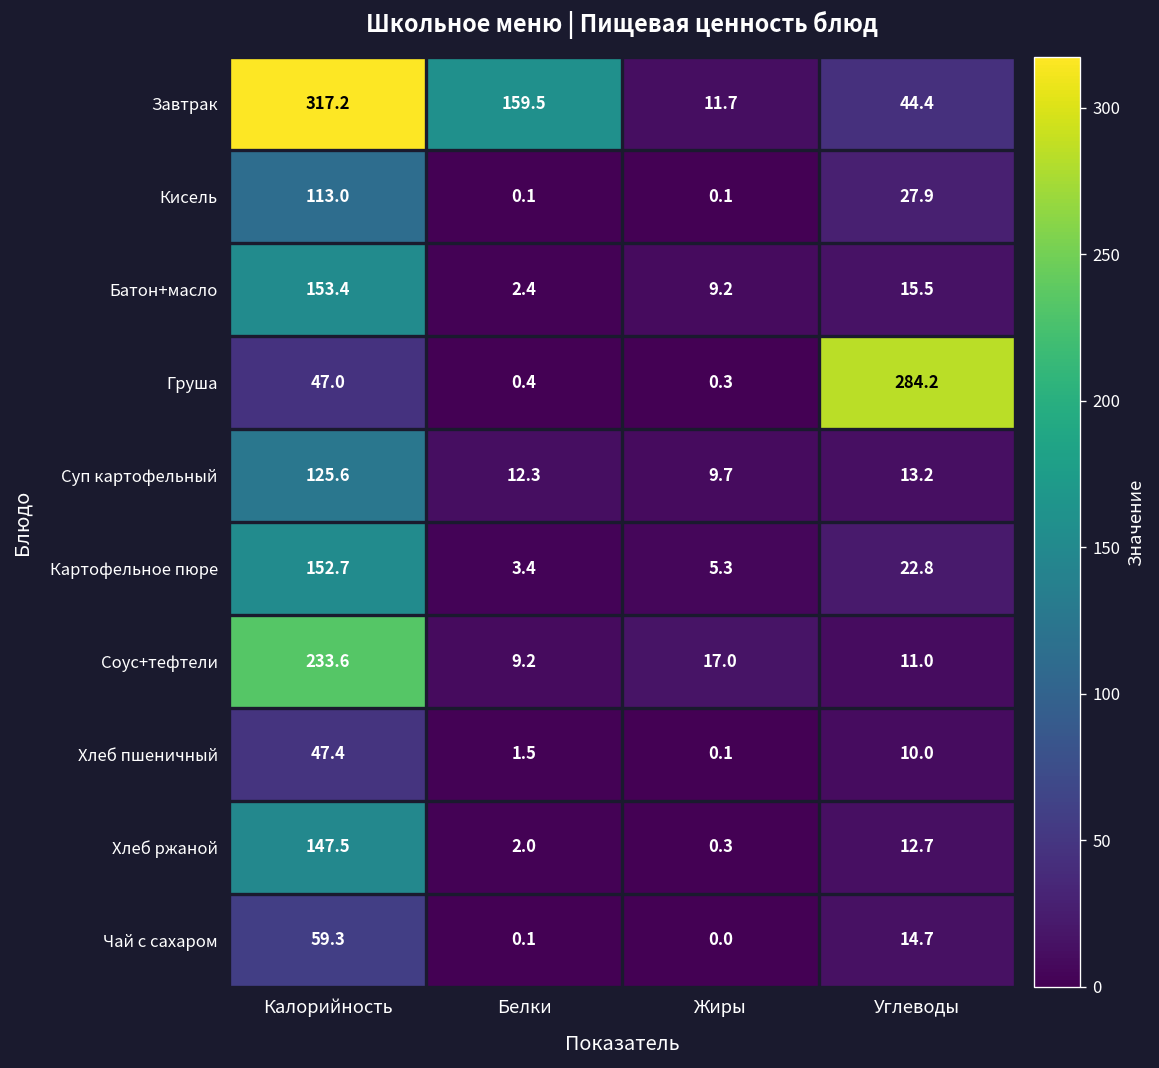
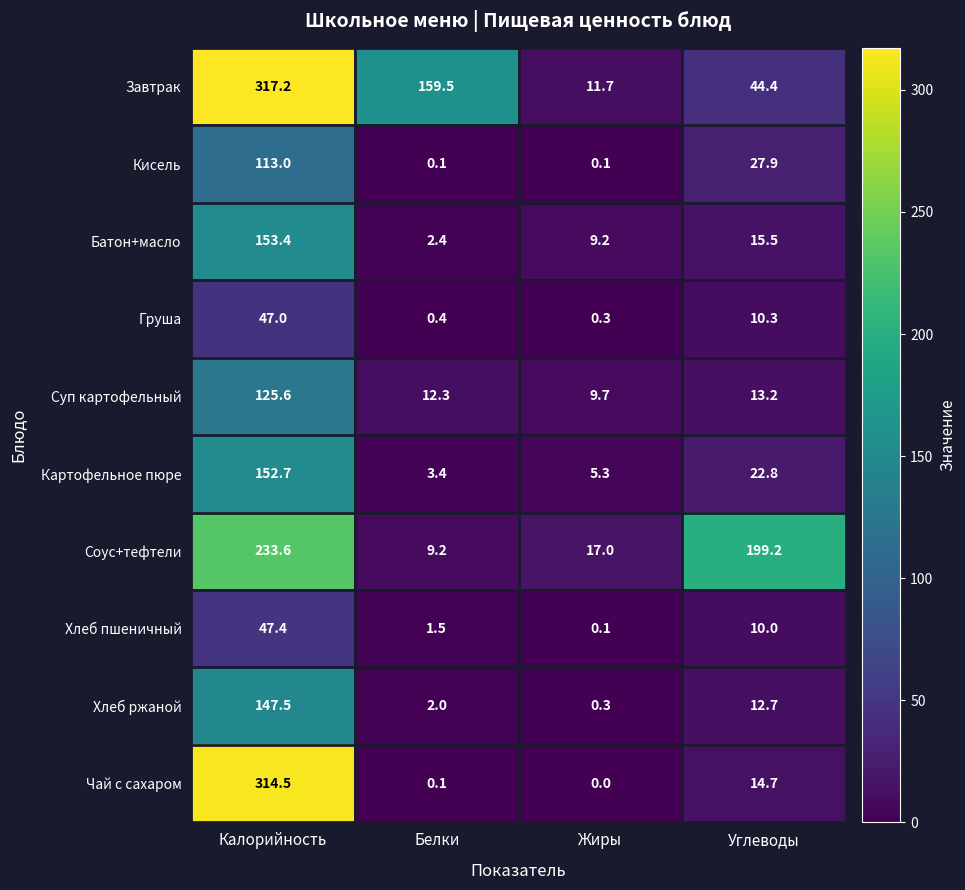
Груша, Углеводы: 284.2 -> 10.3
Соус+тефтели, Углеводы: 11.0 -> 199.2
Чай с сахаром, Калорийность: 59.3 -> 314.5
